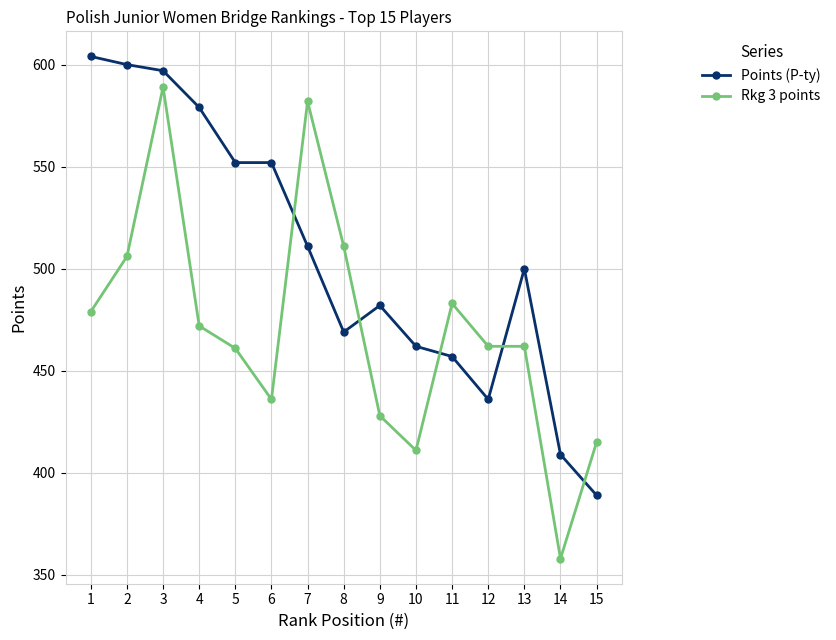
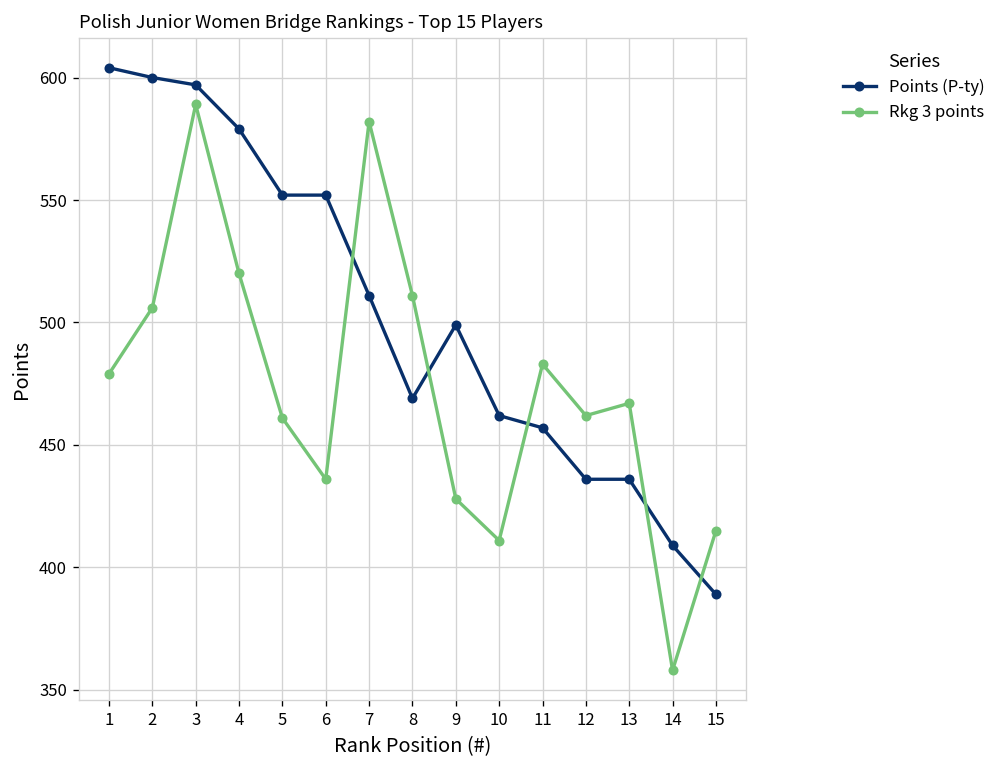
Rkg 3 points, 4: 472 -> 520
Points (P-ty), 9: 482 -> 499
Points (P-ty), 13: 500 -> 436
Rkg 3 points, 13: 462 -> 467
